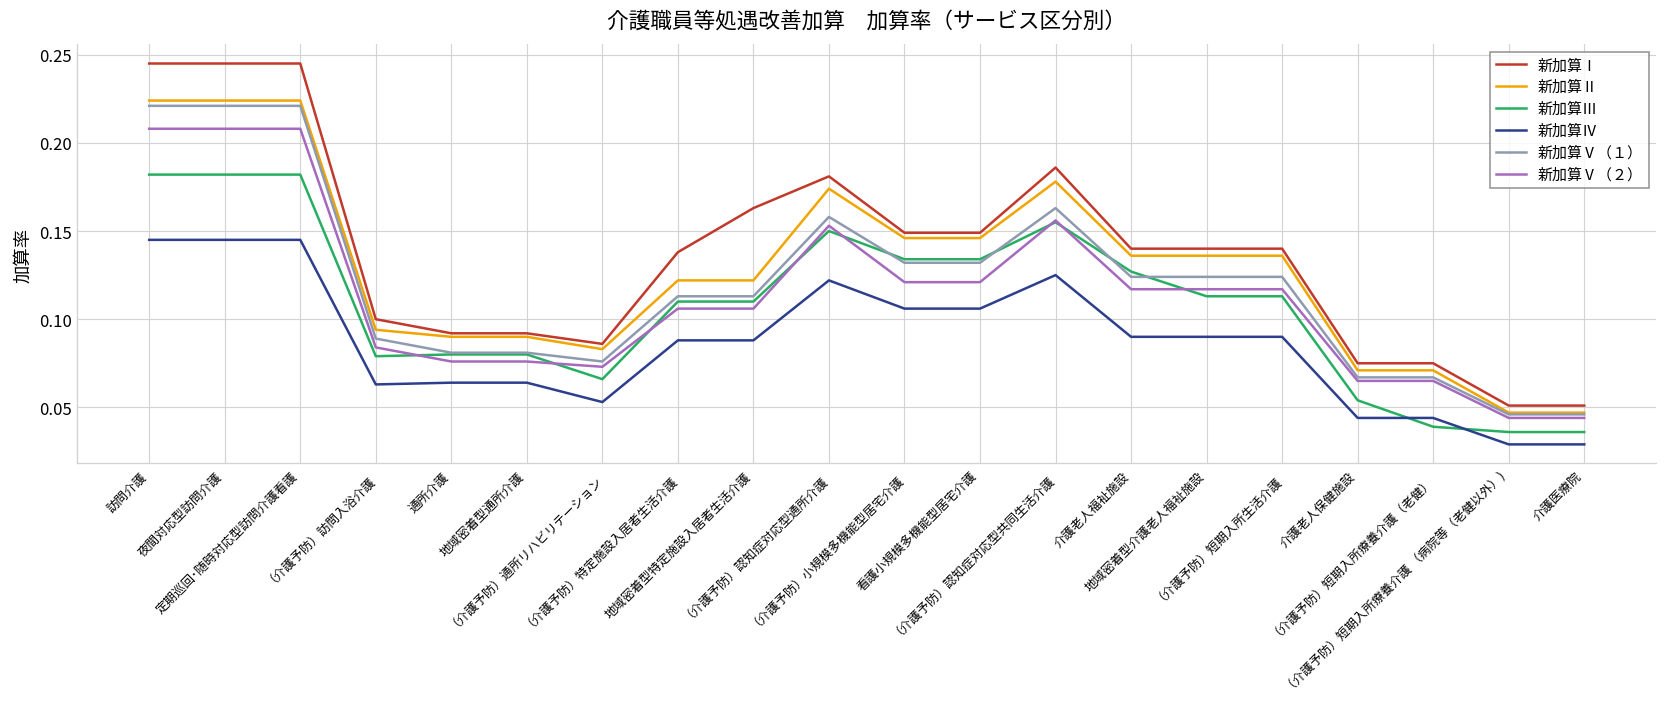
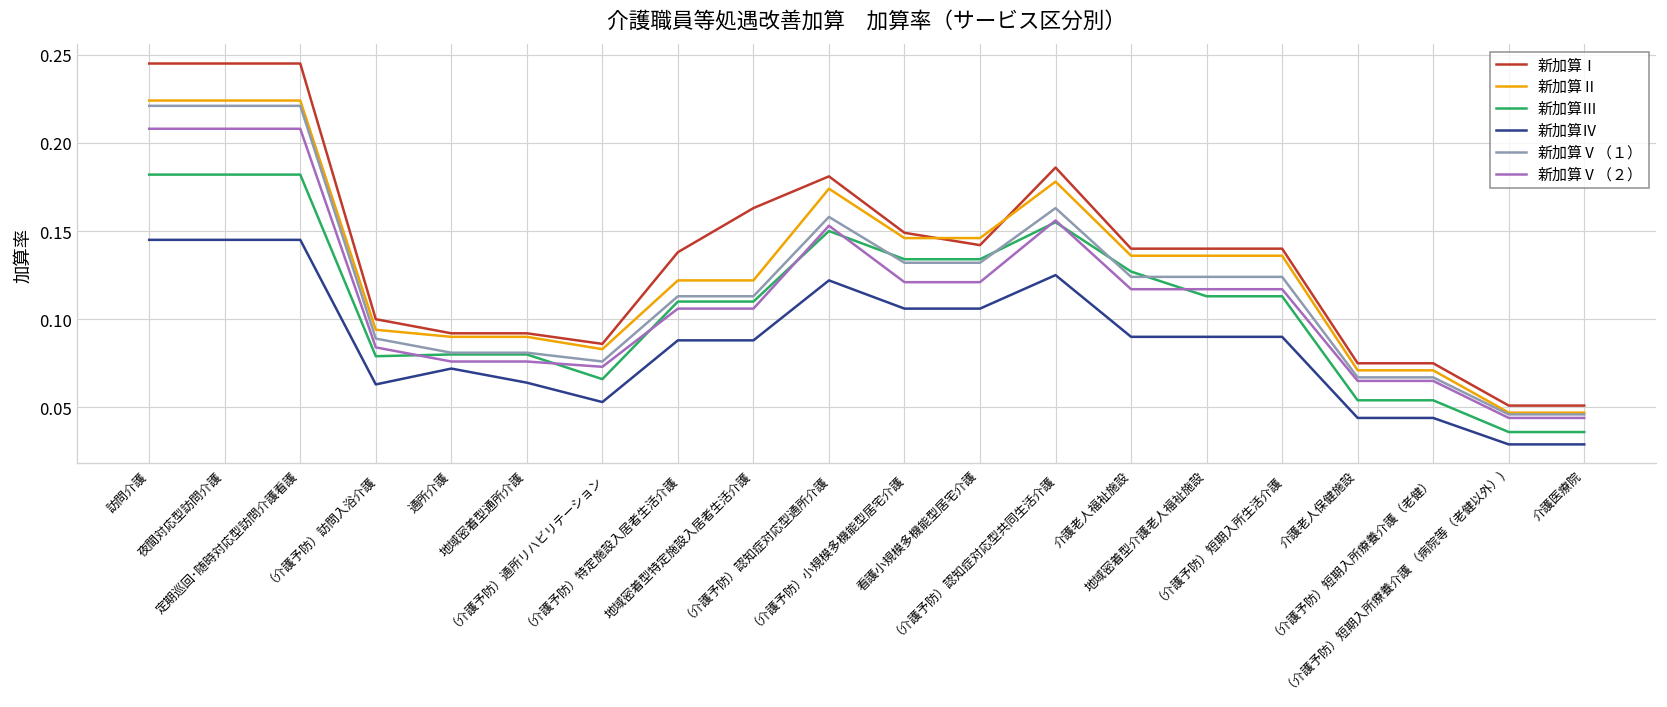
新加算Ⅳ, 通所介護: 0.064 -> 0.072
新加算Ⅰ, 看護小規模多機能型居宅介護: 0.149 -> 0.142
新加算Ⅲ, （介護予防）短期入所療養介護（老健）: 0.039 -> 0.054
